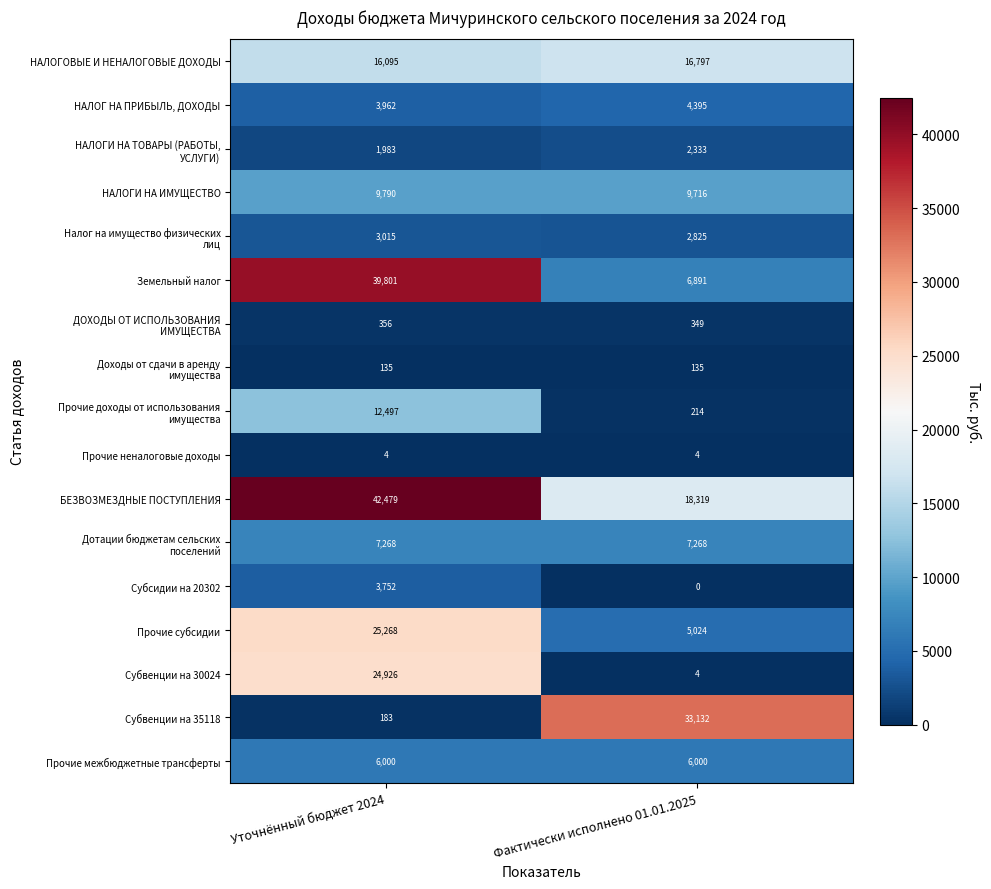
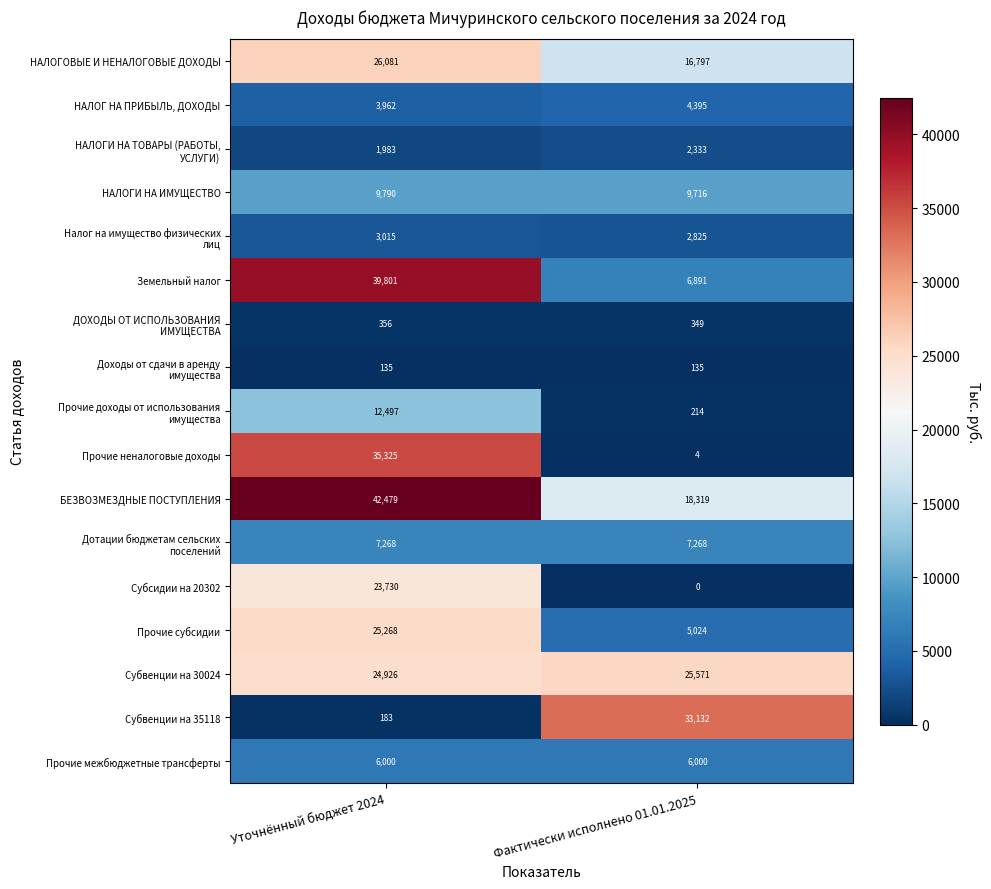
НАЛОГОВЫЕ И НЕНАЛОГОВЫЕ ДОХОДЫ, Уточнённый бюджет 2024: 16,095 -> 26,081
Прочие неналоговые доходы, Уточнённый бюджет 2024: 4 -> 35,325
Субсидии на 20302, Уточнённый бюджет 2024: 3,752 -> 23,730
Субвенции на 30024, Фактически исполнено 01.01.2025: 4 -> 25,571
